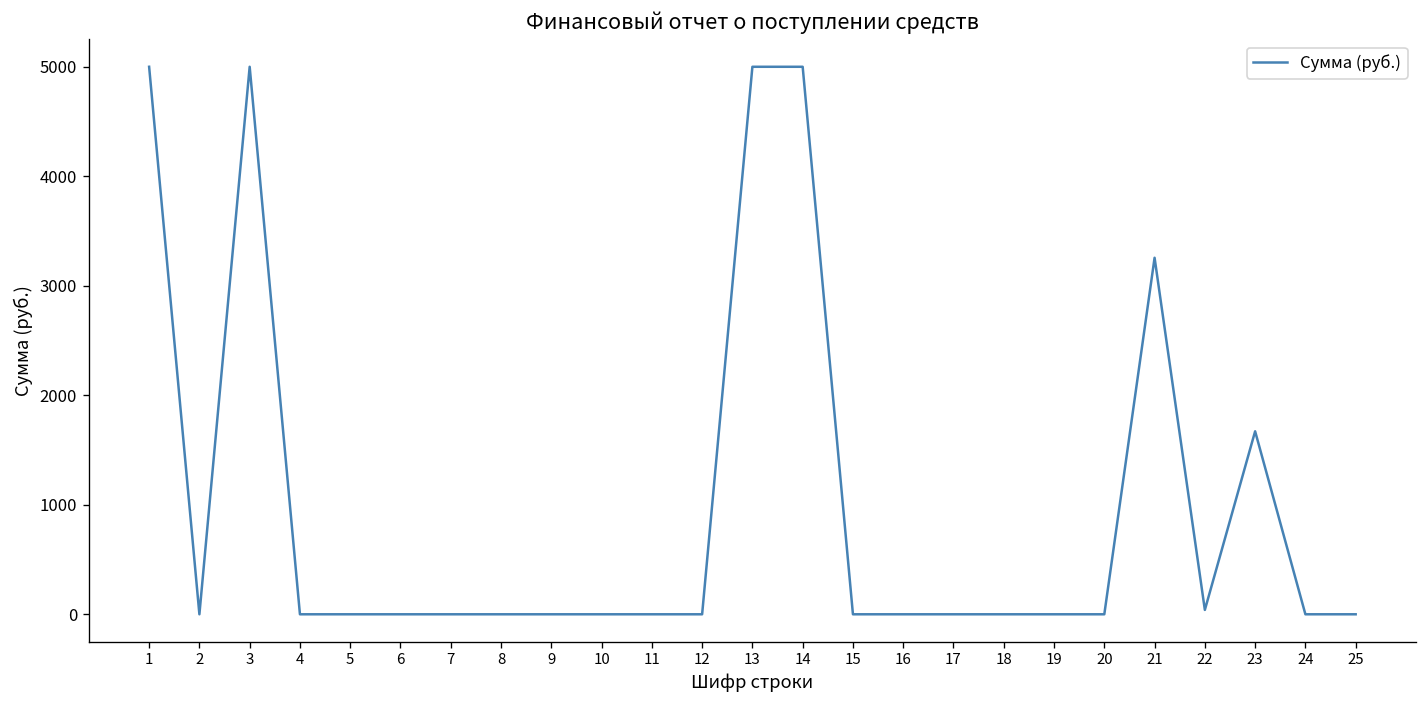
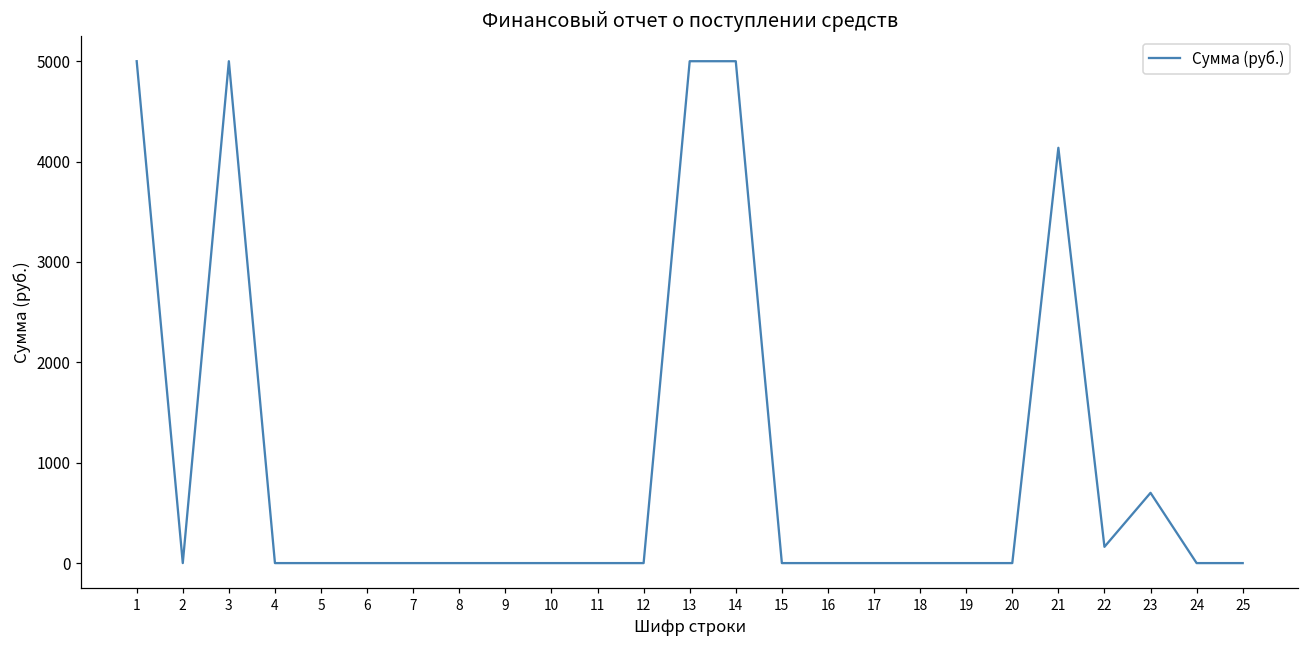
21: 3300 -> 4100
22: 0 -> 200
23: 1700 -> 700
